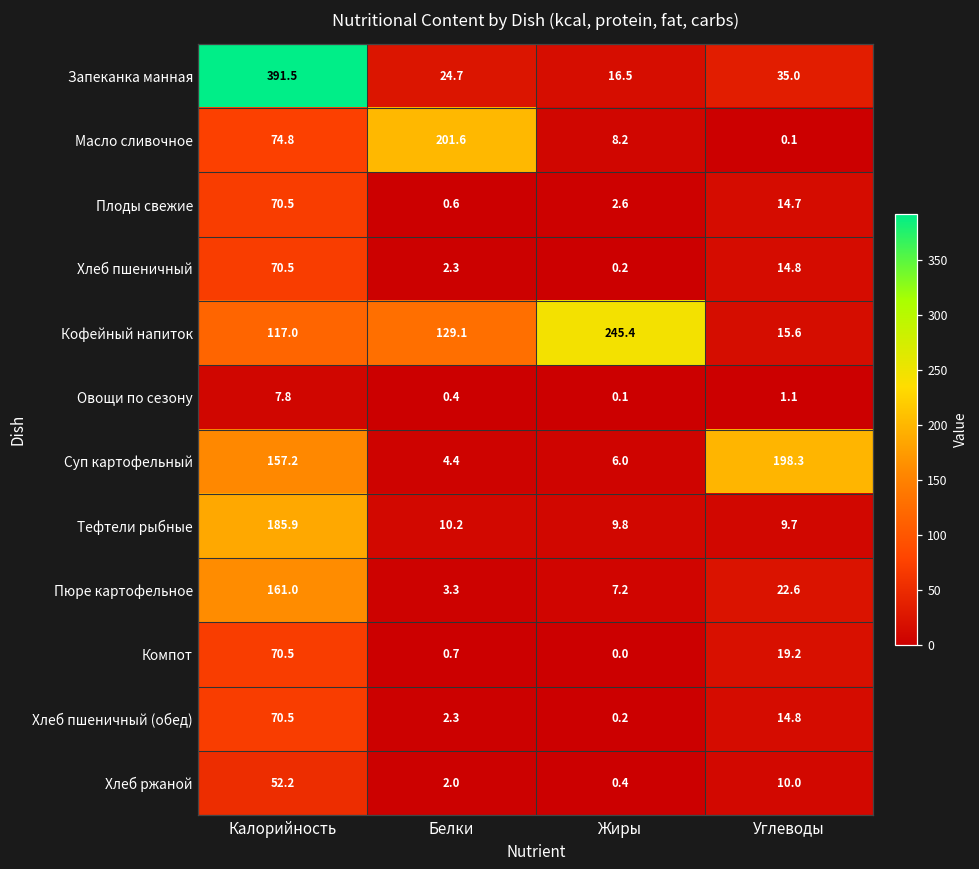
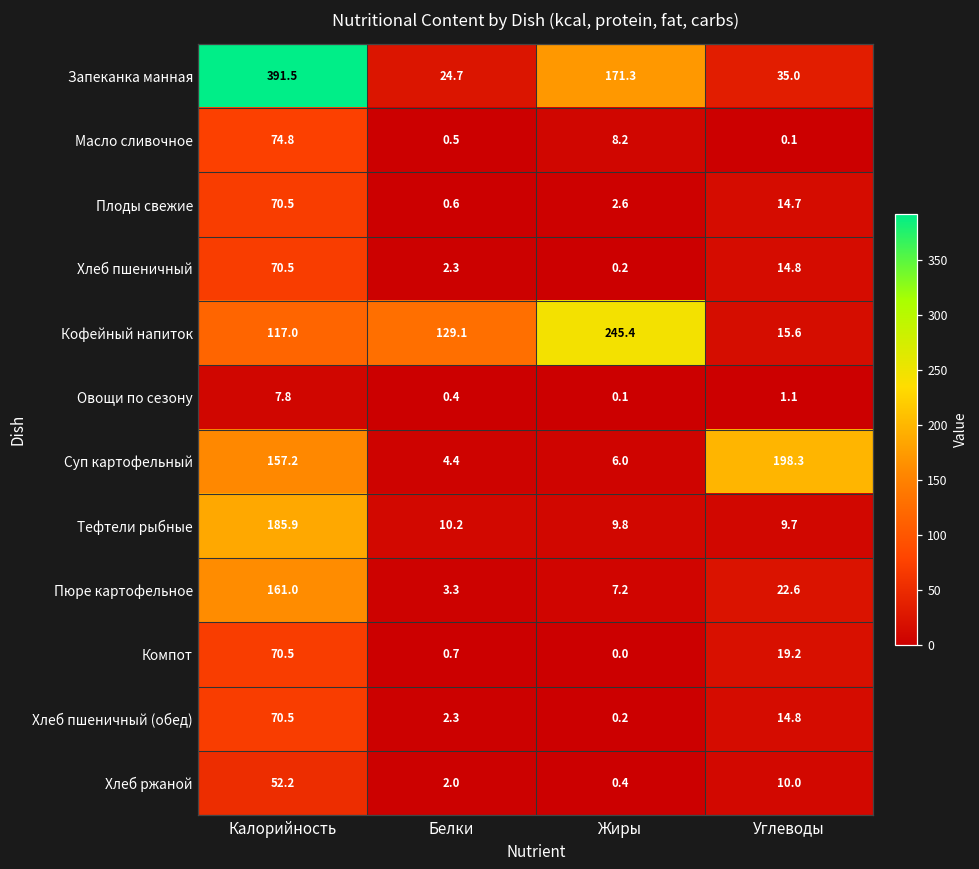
Запеканка манная, Жиры: 16.5 -> 171.3
Масло сливочное, Белки: 201.6 -> 0.5
